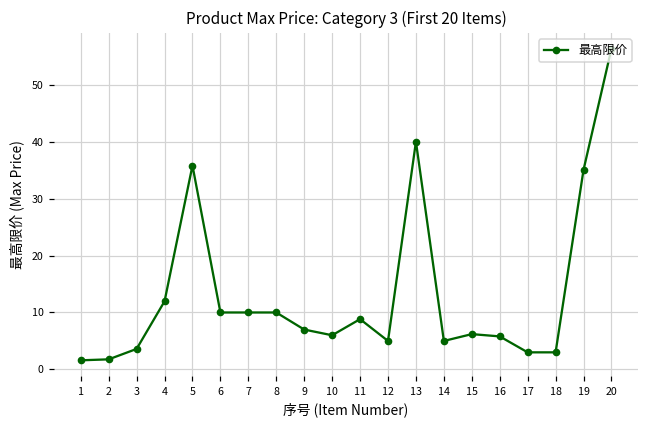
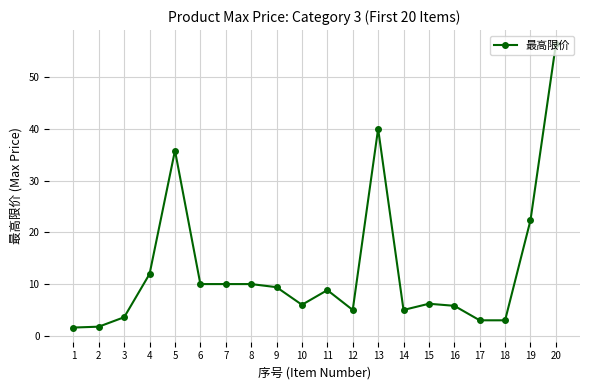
9: 7 -> 9
19: 35 -> 22
